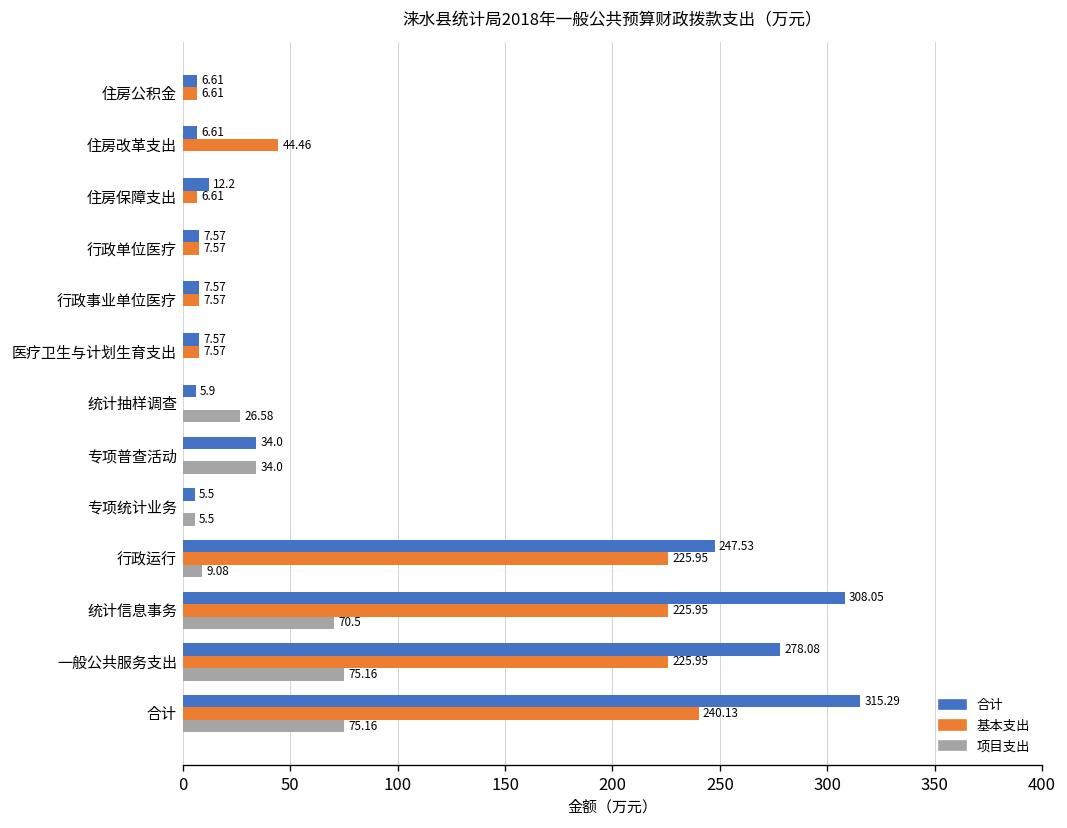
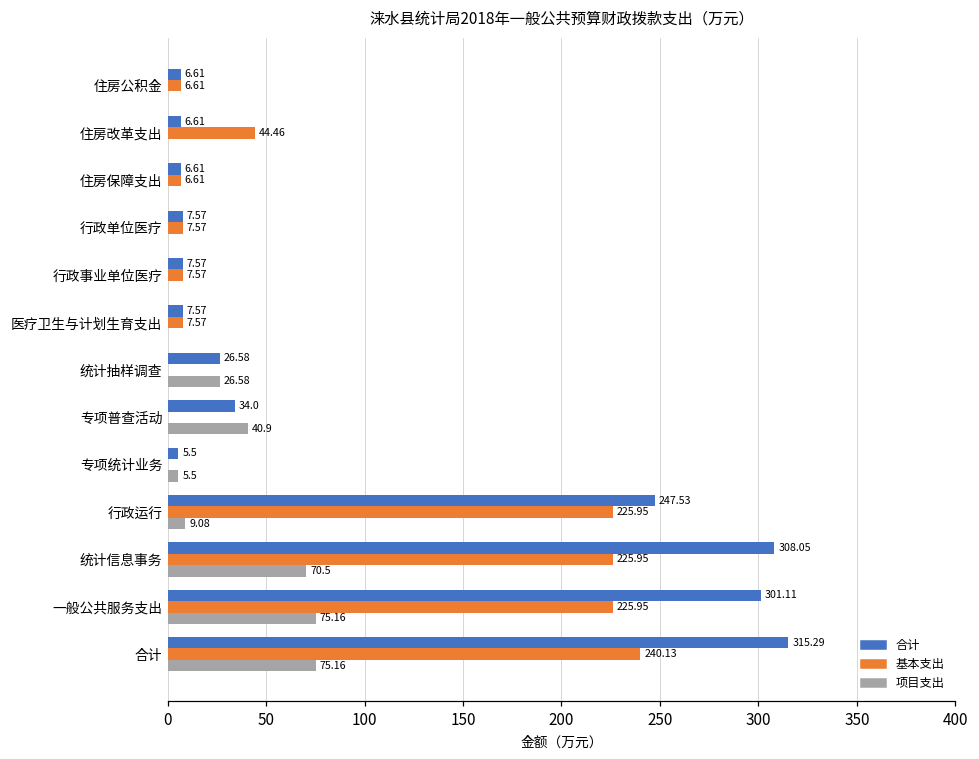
合计, 住房保障支出: 12.2 -> 6.61
合计, 统计抽样调查: 5.9 -> 26.58
项目支出, 专项普查活动: 34.0 -> 40.9
合计, 一般公共服务支出: 278.08 -> 301.11
